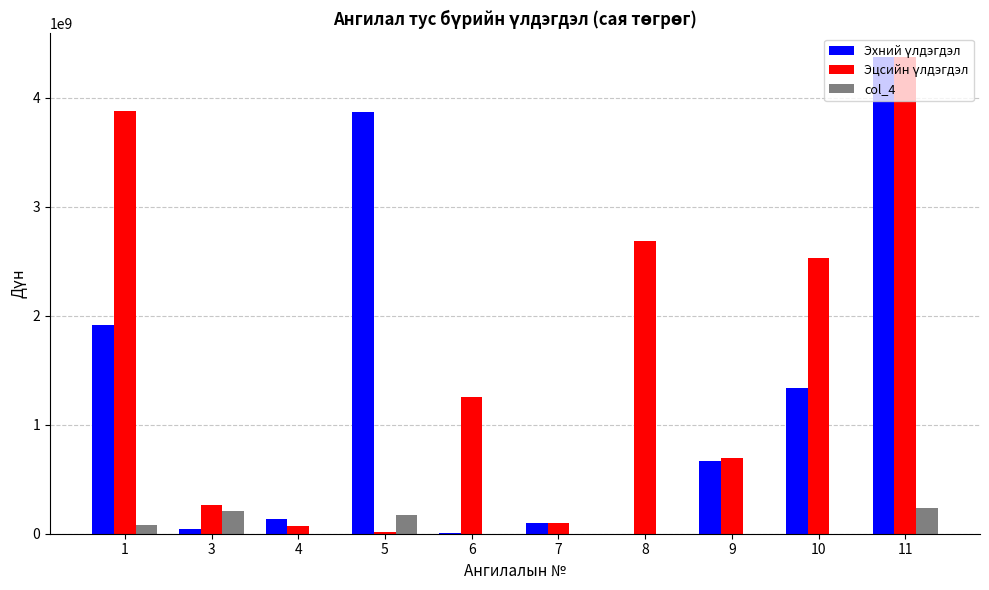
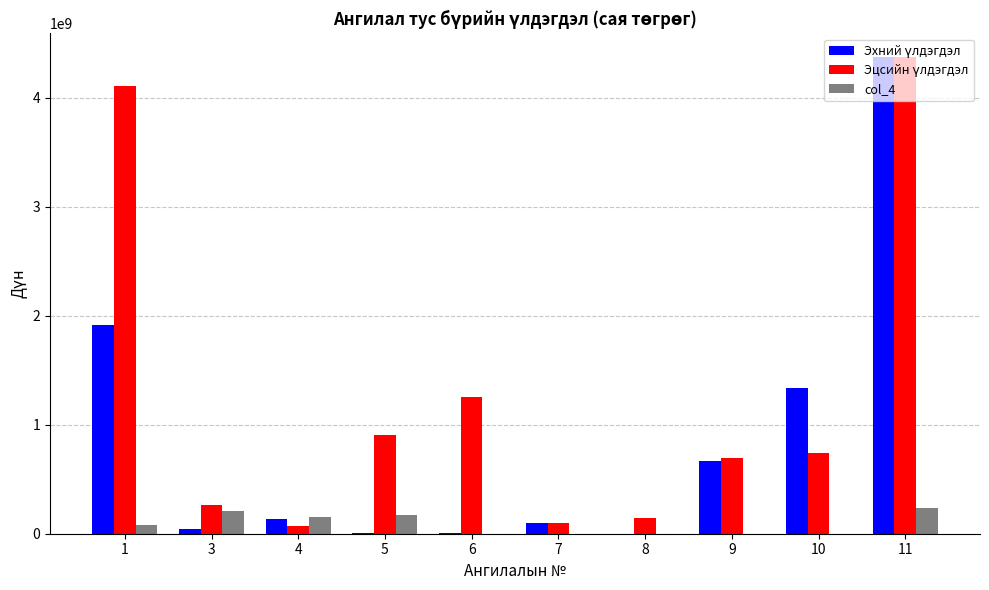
Эцсийн үлдэгдэл, 1: 3880000000 -> 4110000000
col_4, 4: 0 -> 150000000
Эхний үлдэгдэл, 5: 3870000000 -> 10000000
Эцсийн үлдэгдэл, 5: 20000000 -> 900000000
Эцсийн үлдэгдэл, 8: 2680000000 -> 150000000
Эцсийн үлдэгдэл, 10: 2530000000 -> 740000000
